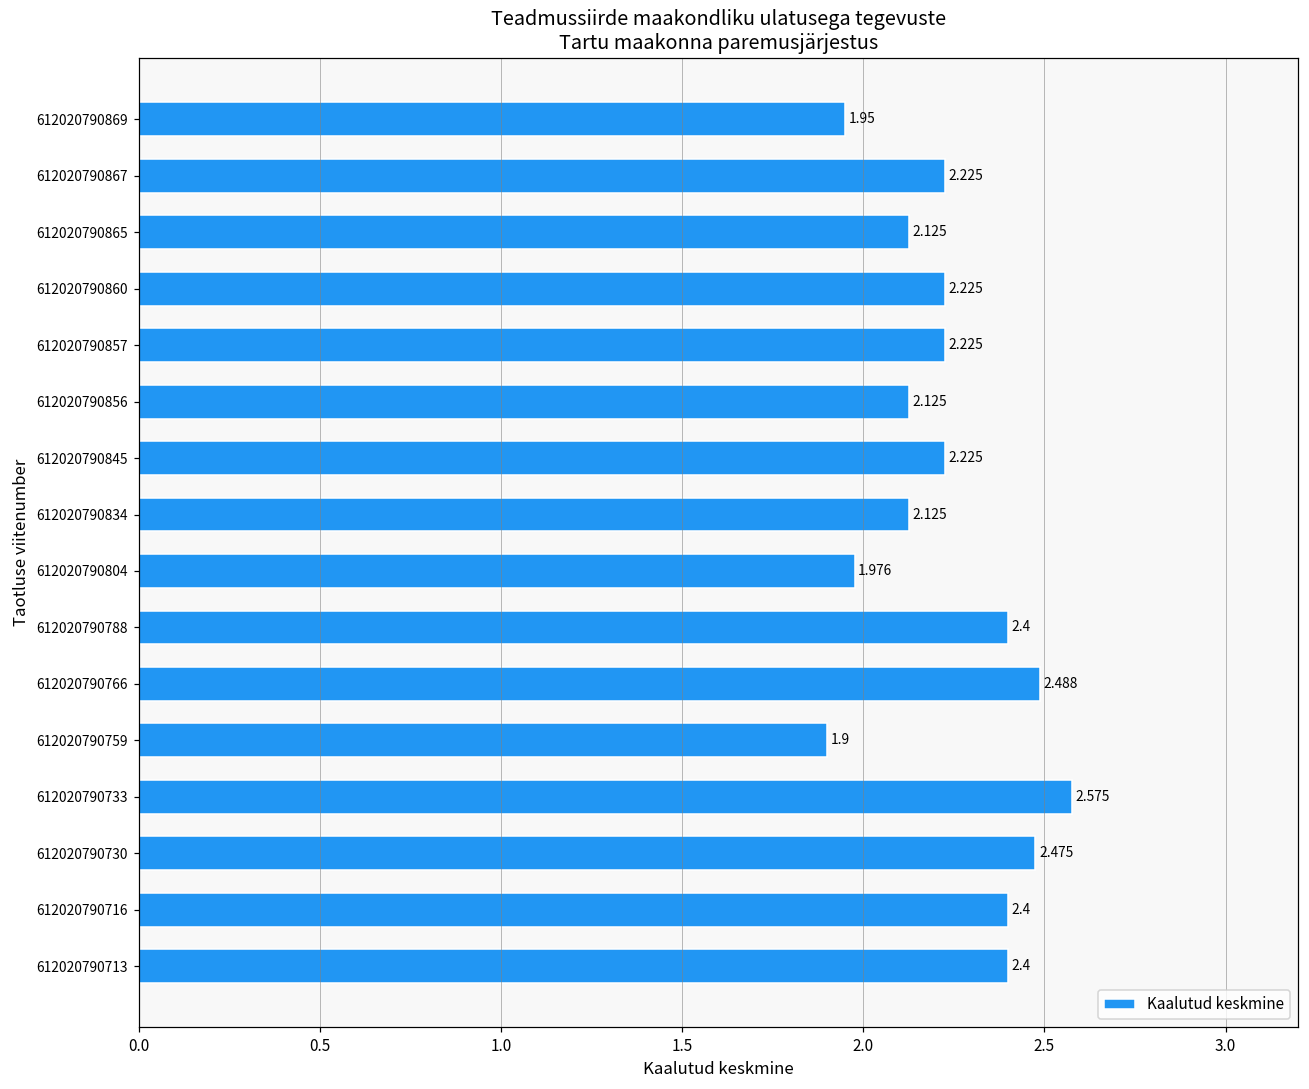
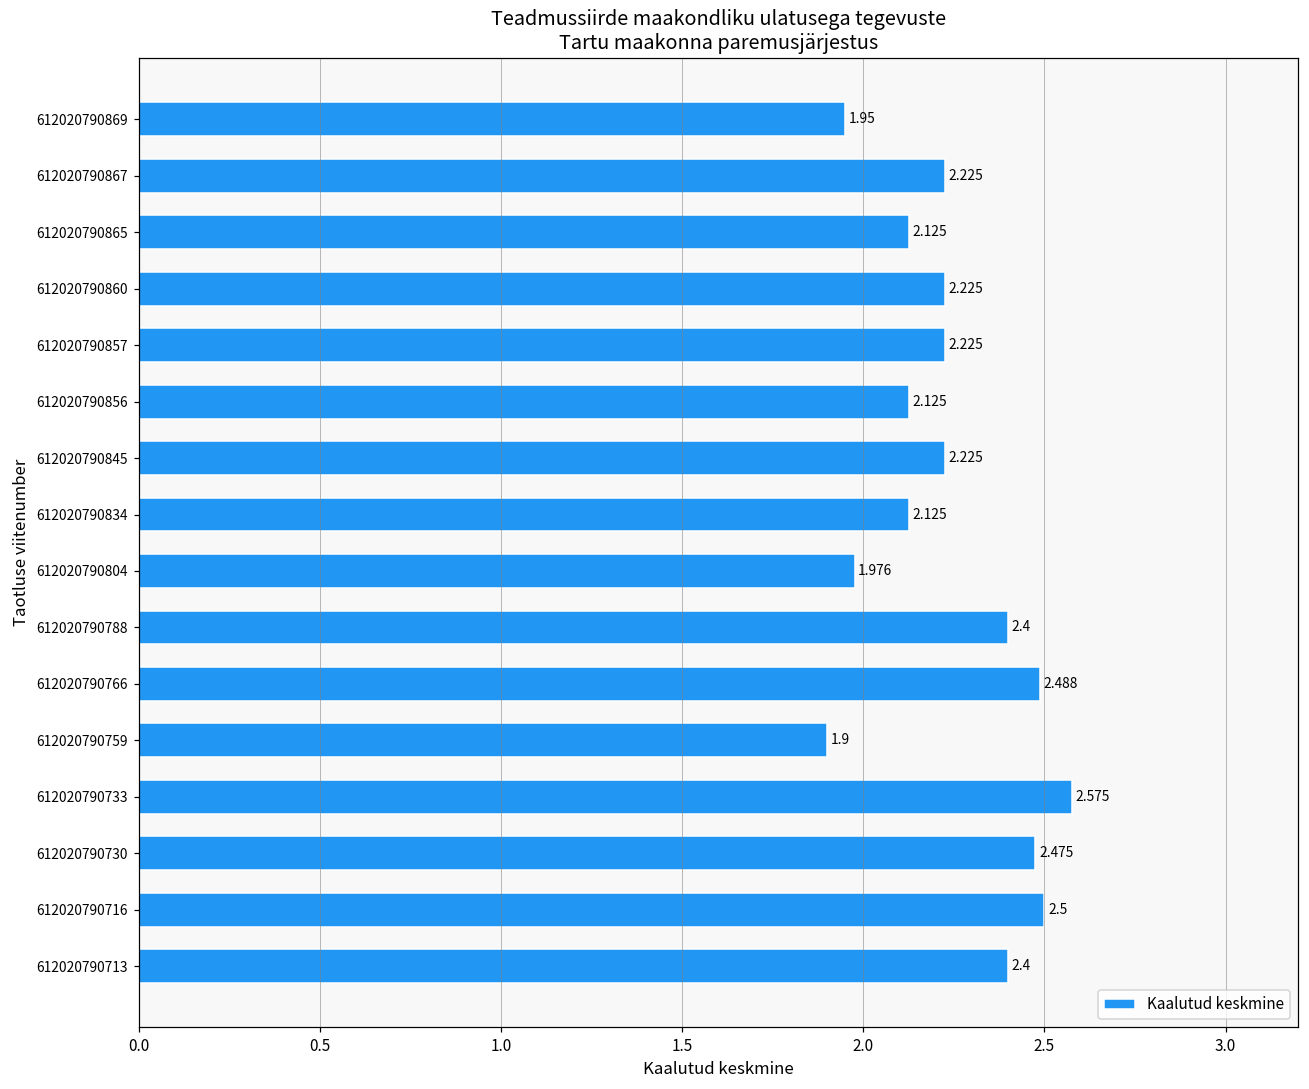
612020790716: 2.4 -> 2.5
